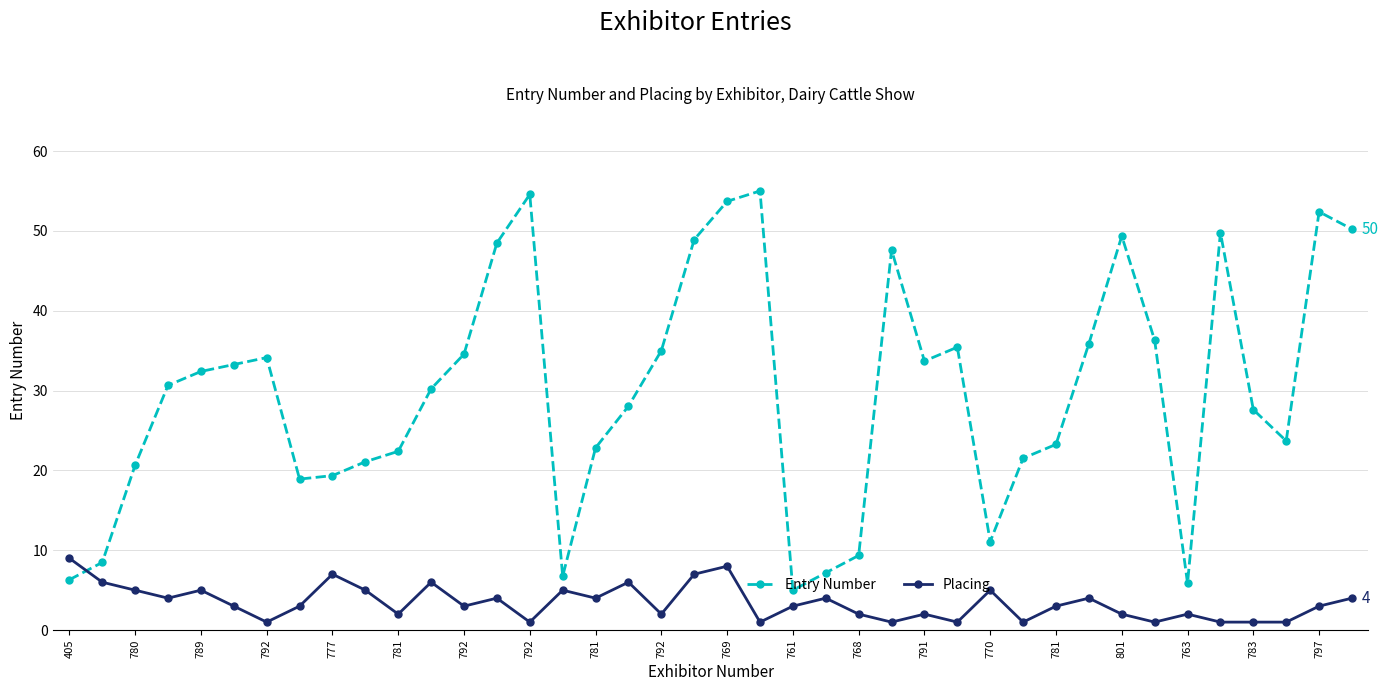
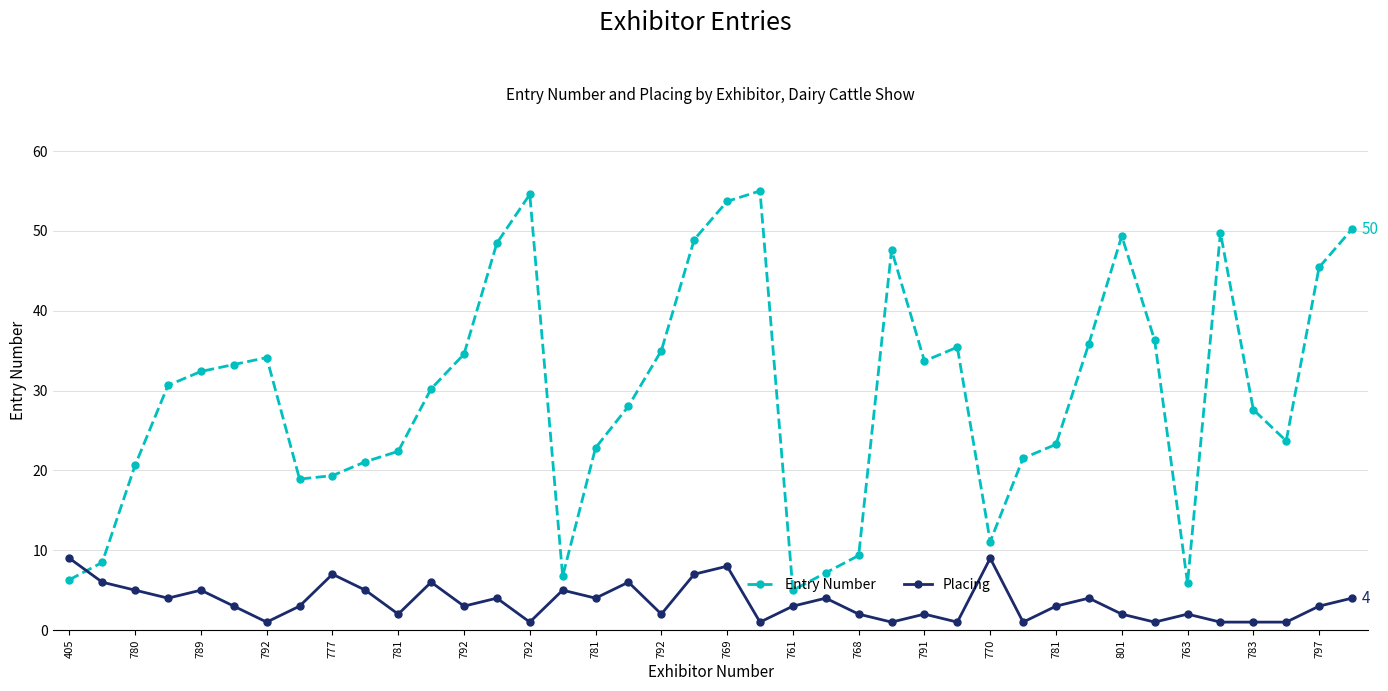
Placing, 770: 5 -> 9
Entry Number, 797: 52 -> 45
